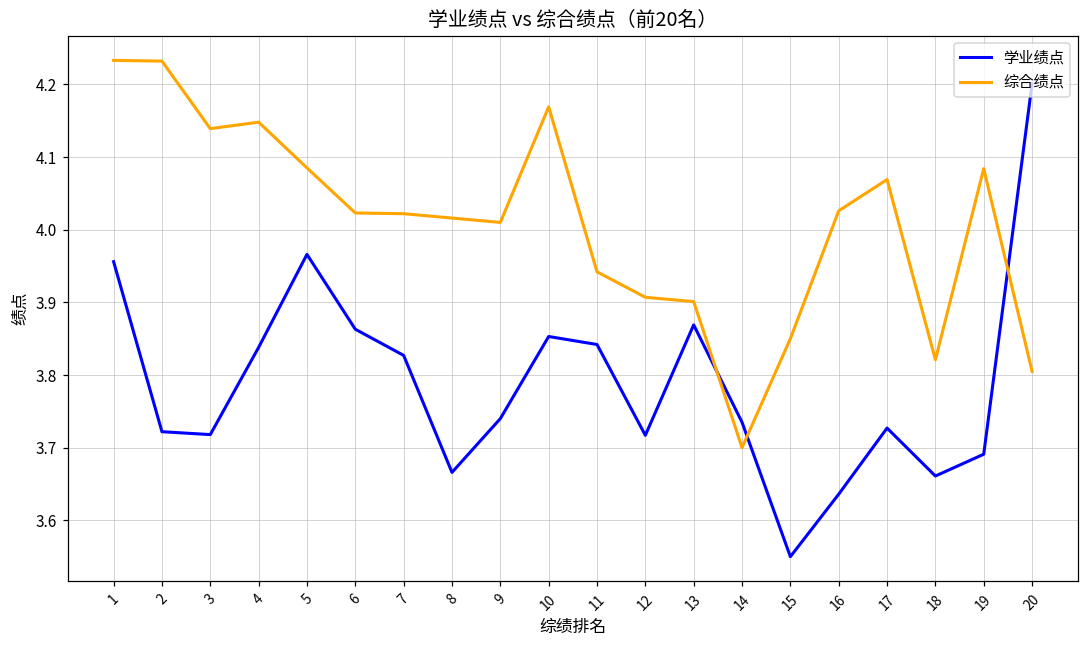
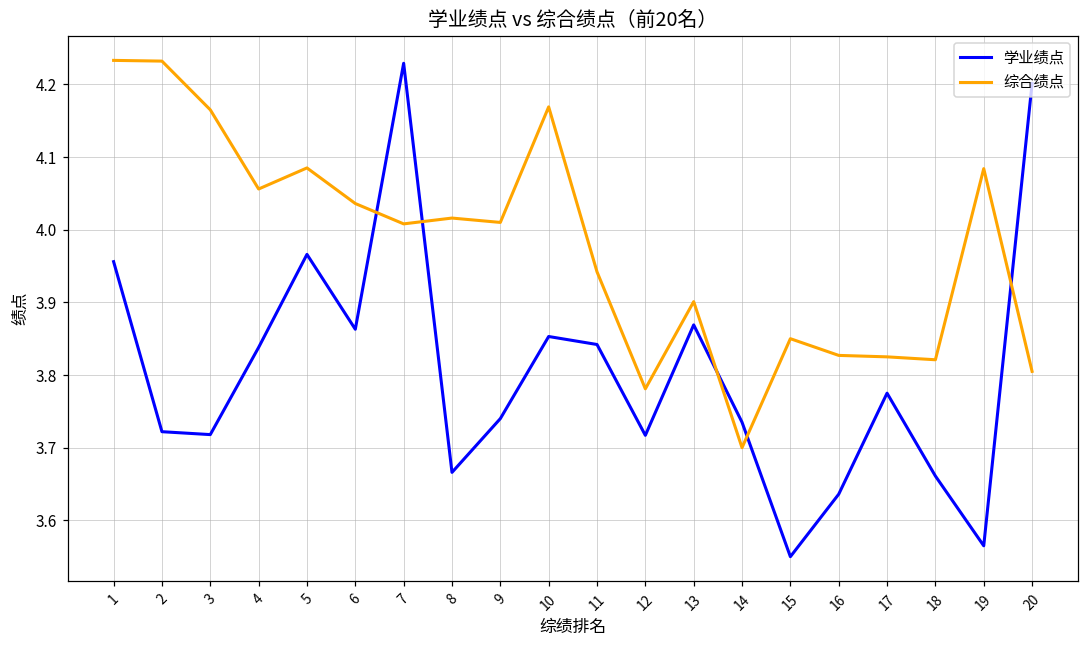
综合绩点, 3: 4.14 -> 4.17
综合绩点, 4: 4.15 -> 4.06
综合绩点, 6: 4.02 -> 4.04
学业绩点, 7: 3.83 -> 4.23
综合绩点, 7: 4.02 -> 4.01
综合绩点, 12: 3.91 -> 3.78
综合绩点, 16: 4.03 -> 3.83
学业绩点, 17: 3.73 -> 3.78
综合绩点, 17: 4.07 -> 3.83
学业绩点, 19: 3.69 -> 3.57
